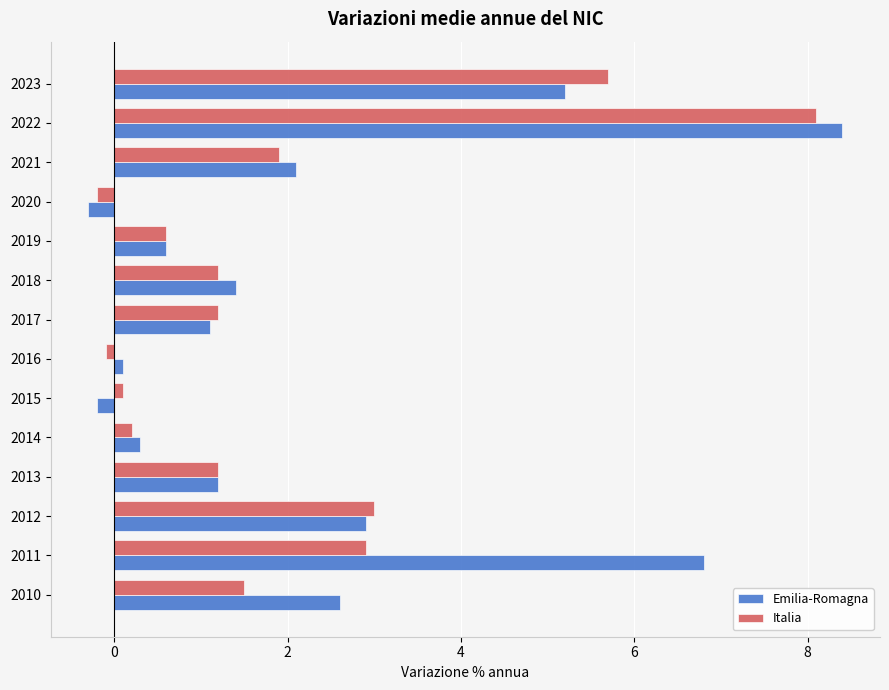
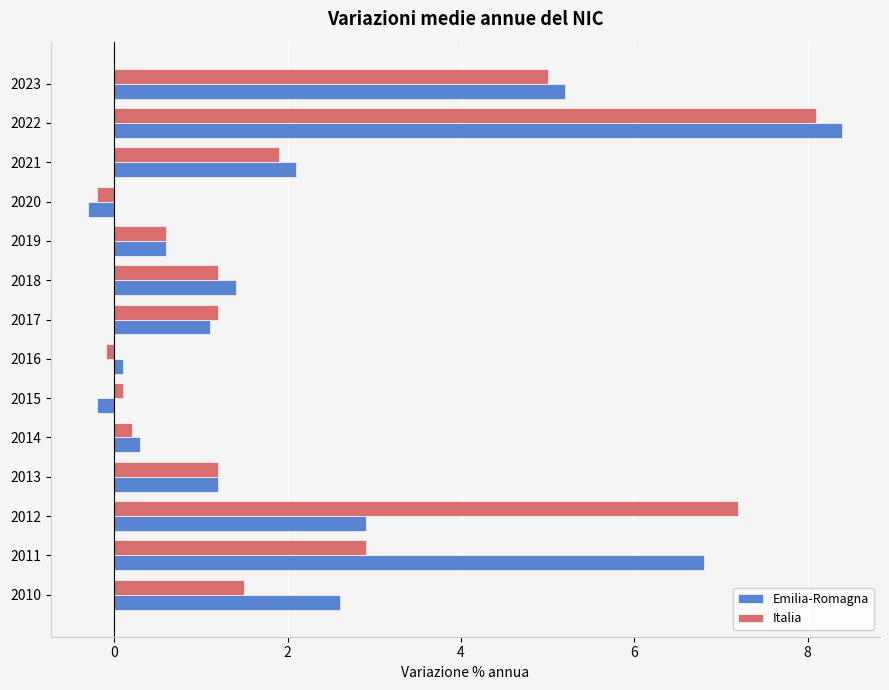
Italia, 2023: 5.7 -> 5.0
Italia, 2012: 3.0 -> 7.2
